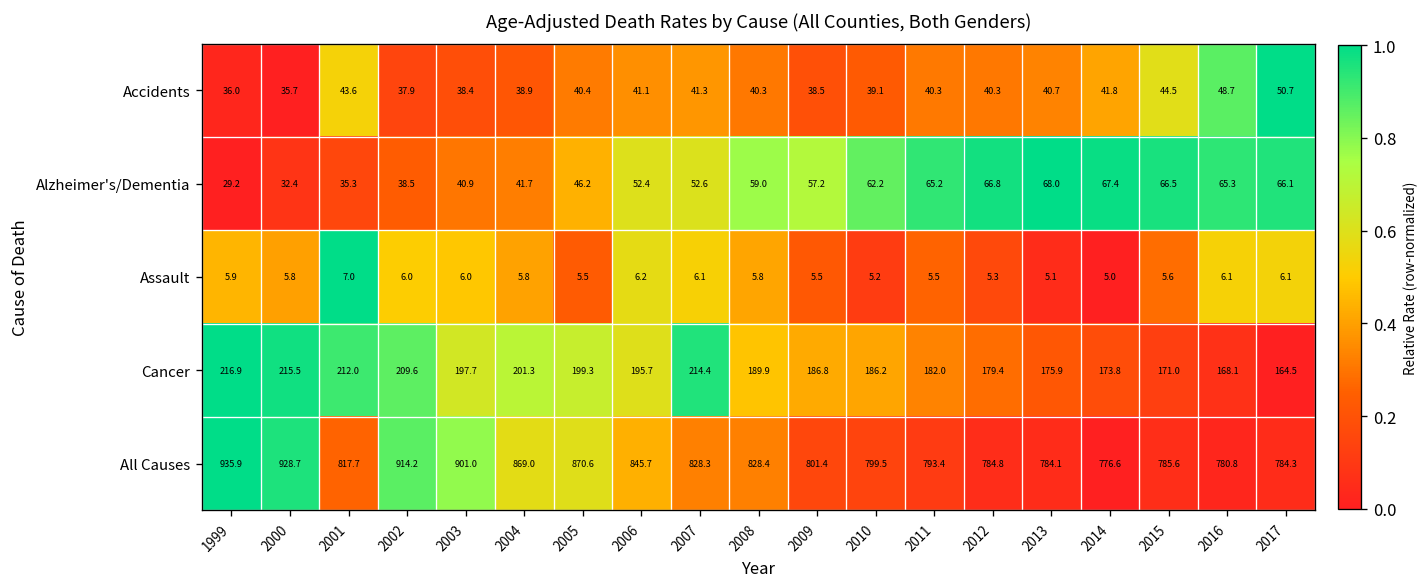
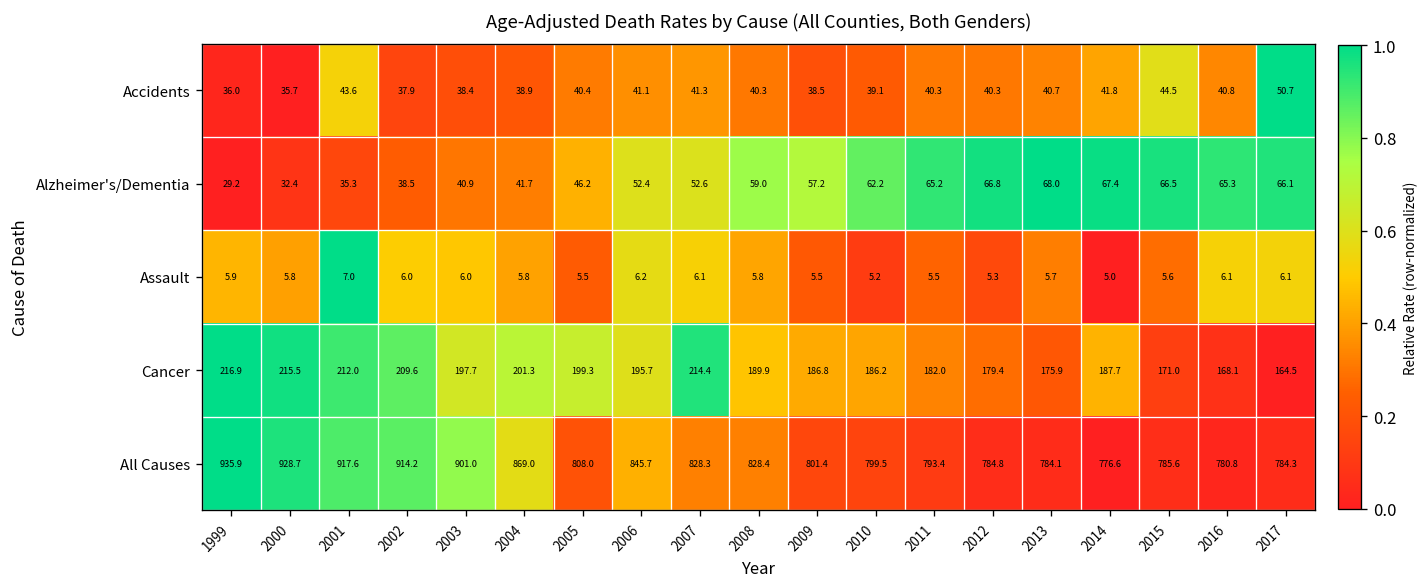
Accidents, 2016: 48.7 -> 40.8
Assault, 2013: 5.1 -> 5.7
Cancer, 2014: 173.8 -> 187.7
All Causes, 2001: 817.7 -> 917.6
All Causes, 2005: 870.6 -> 808.0
